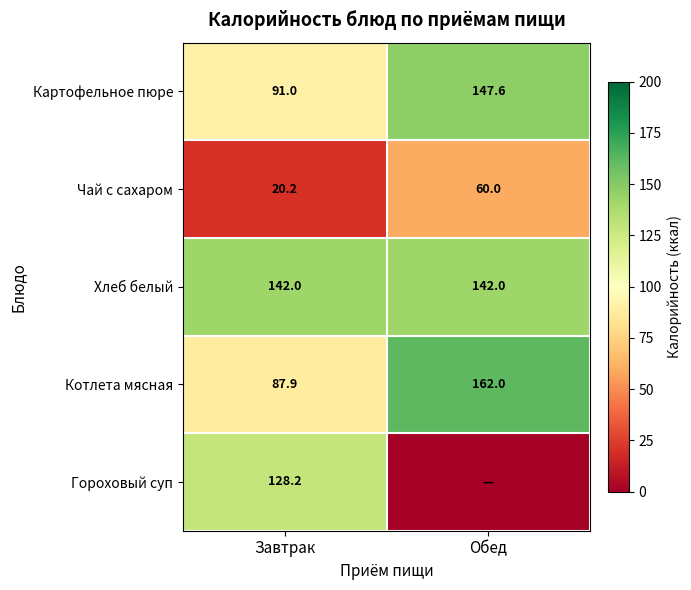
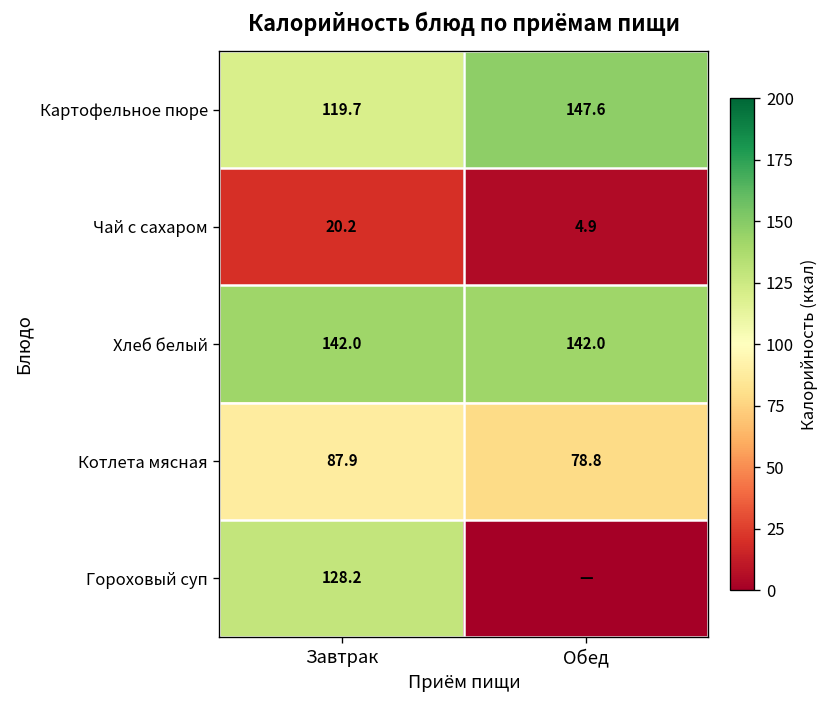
Картофельное пюре, Завтрак: 91.0 -> 119.7
Чай с сахаром, Обед: 60.0 -> 4.9
Котлета мясная, Обед: 162.0 -> 78.8
